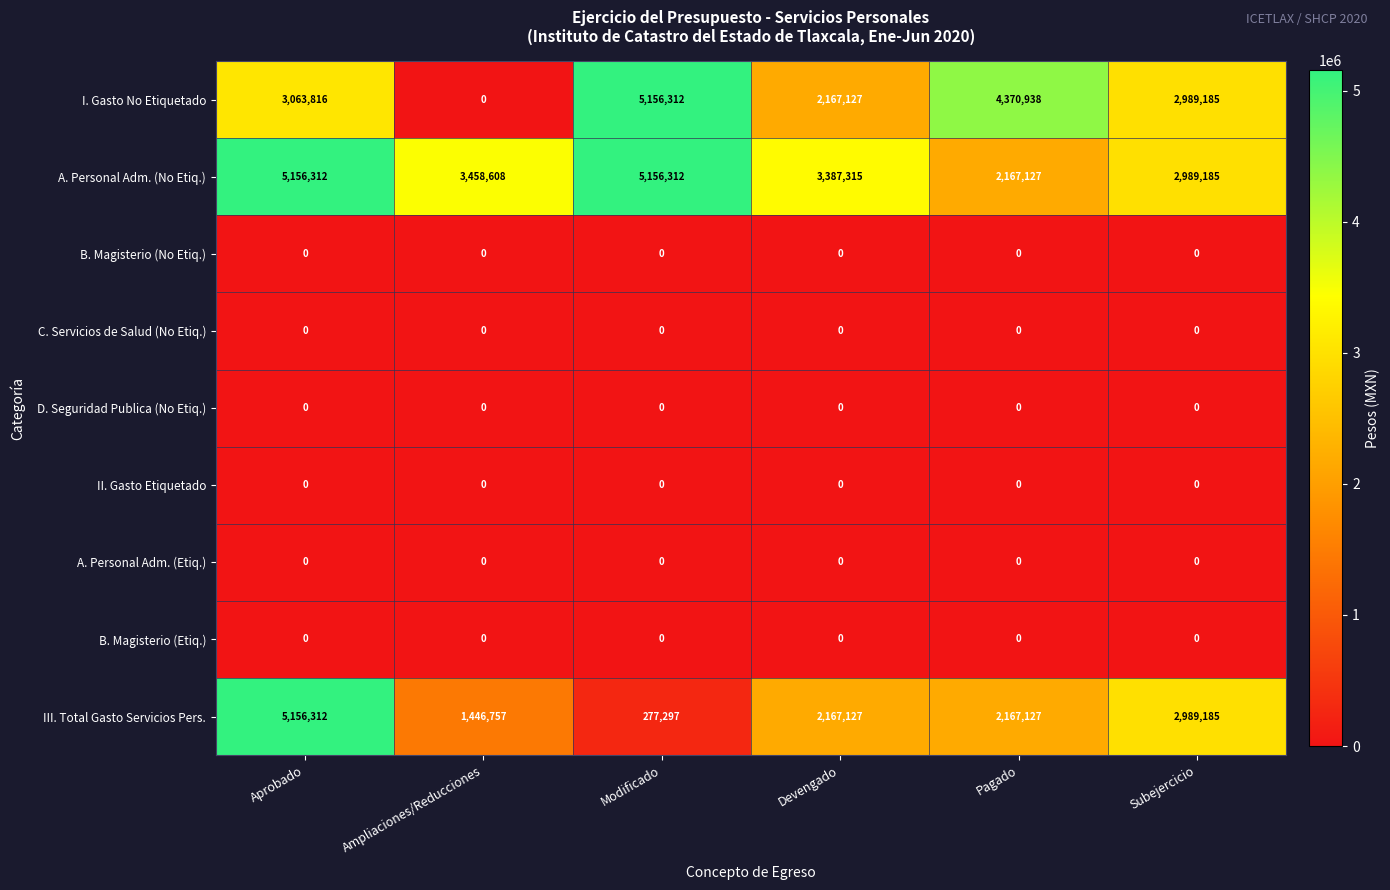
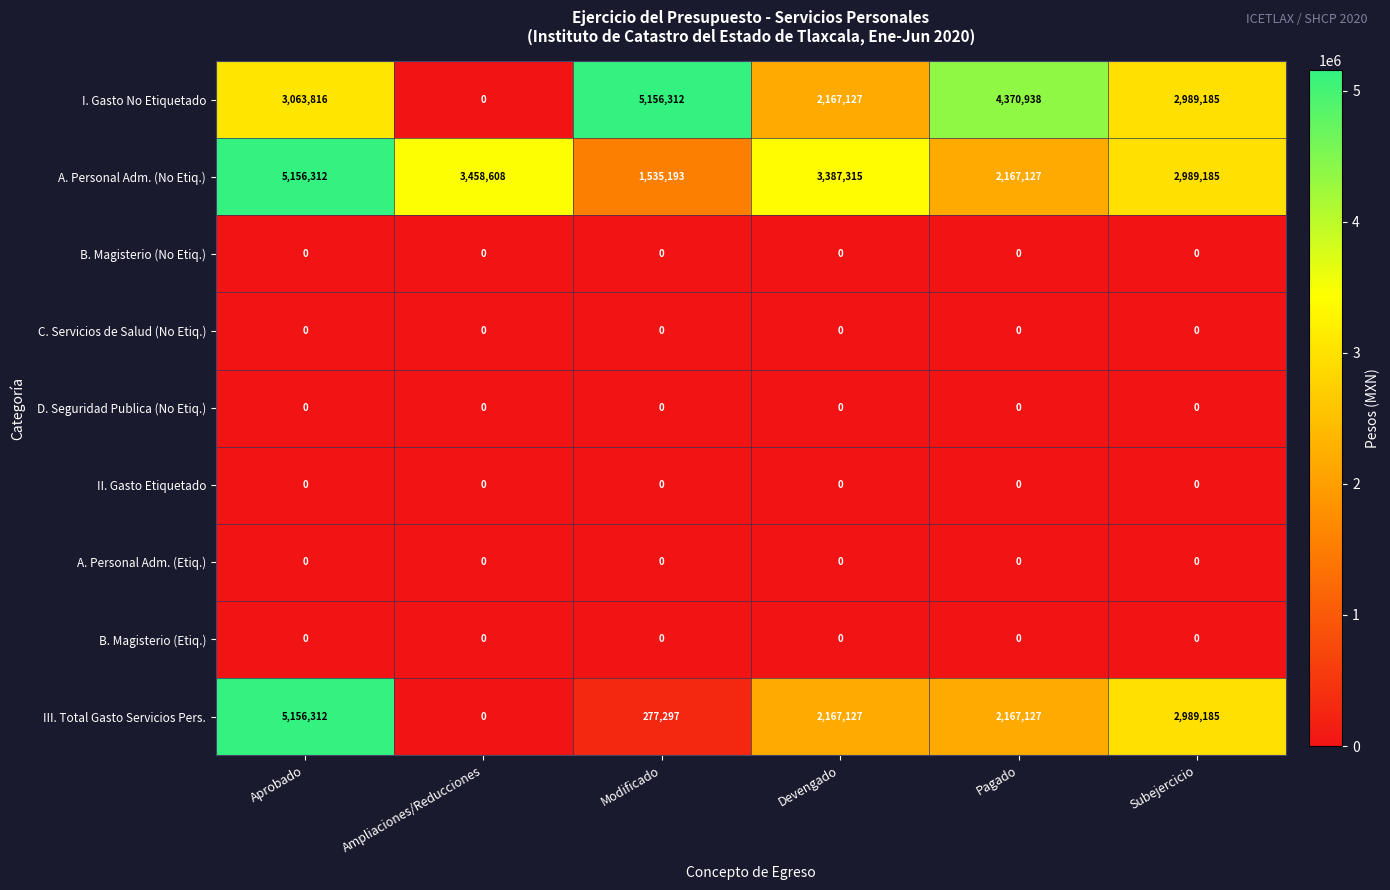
A. Personal Adm. (No Etiq.), Modificado: 5,156,312 -> 1,535,193
III. Total Gasto Servicios Pers., Ampliaciones/Reducciones: 1,446,757 -> 0
